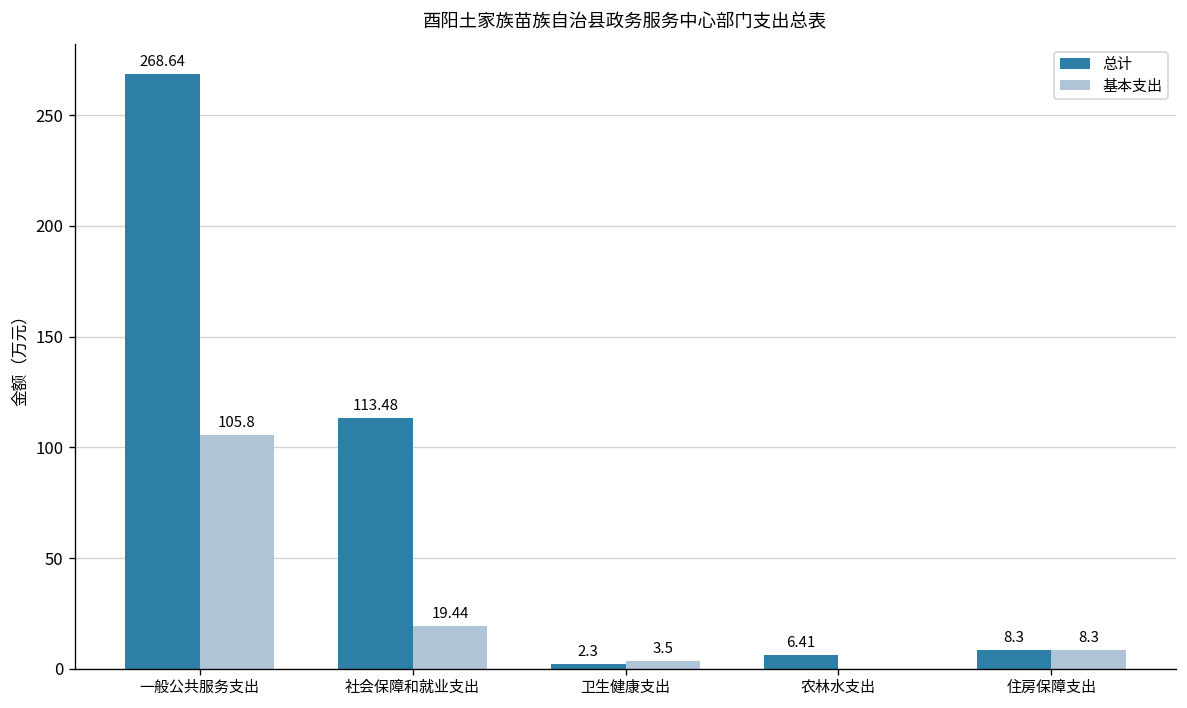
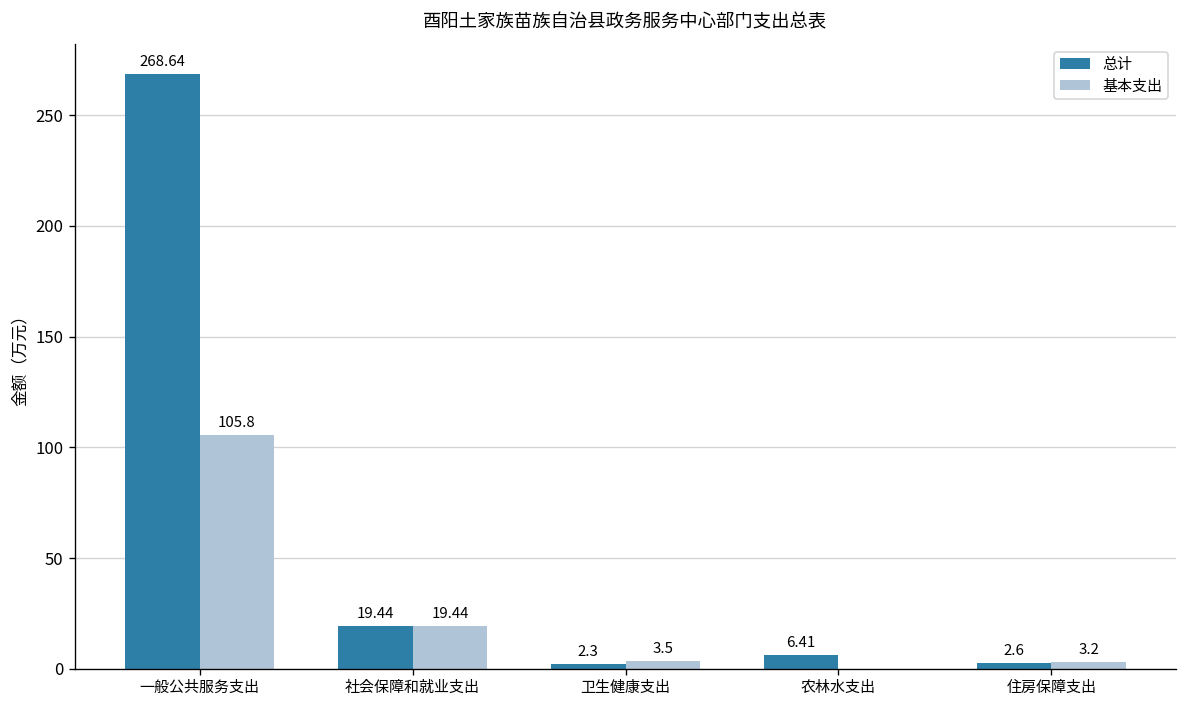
总计, 社会保障和就业支出: 113.48 -> 19.44
总计, 住房保障支出: 8.3 -> 2.6
基本支出, 住房保障支出: 8.3 -> 3.2
